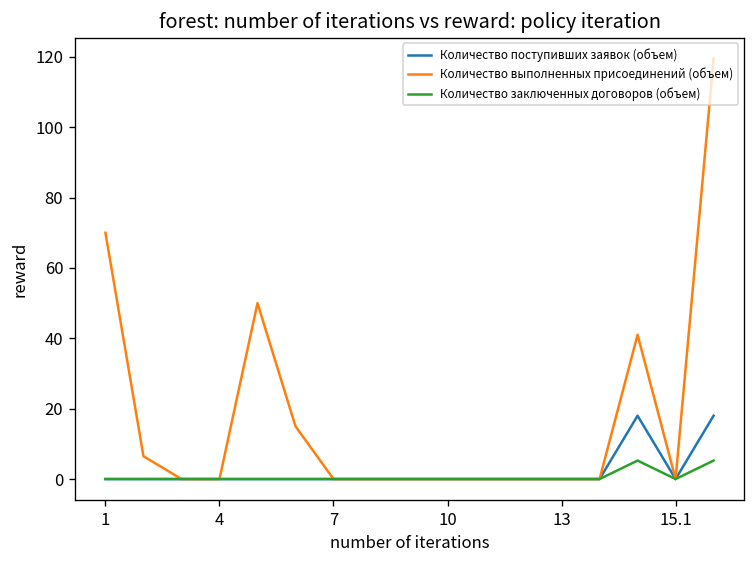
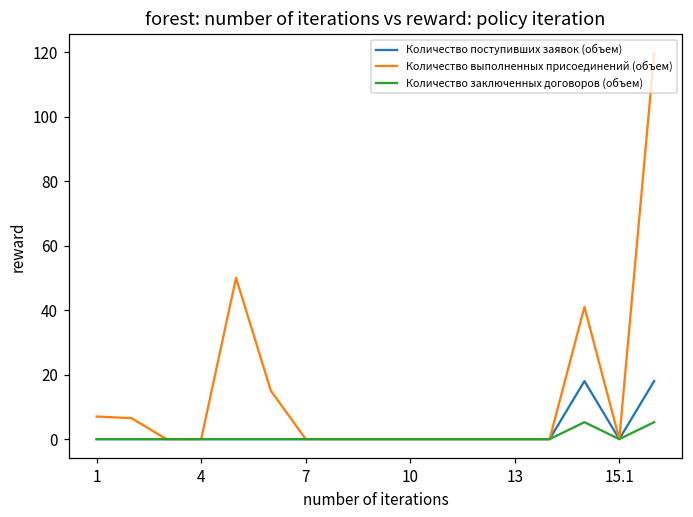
Количество выполненных присоединений (объем), 1: 70 -> 7
